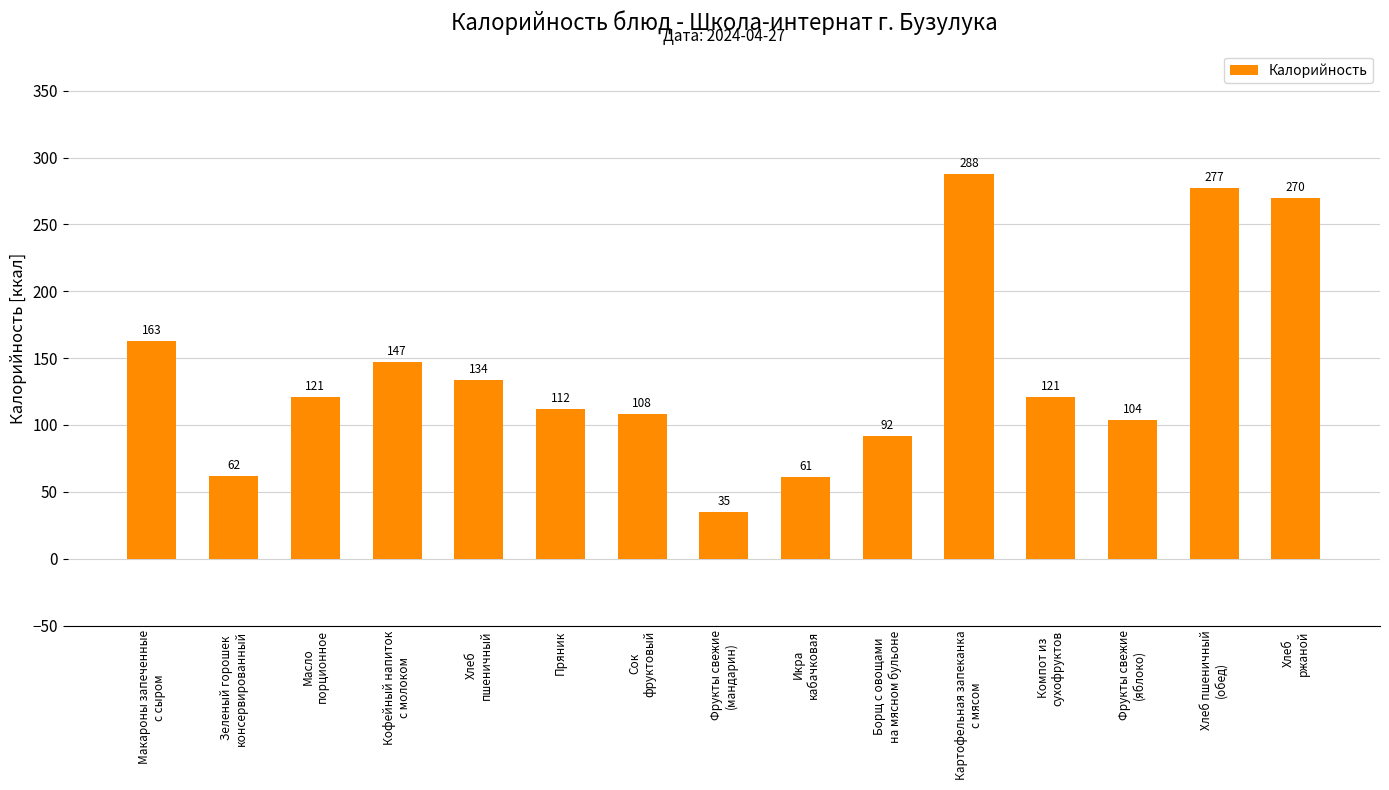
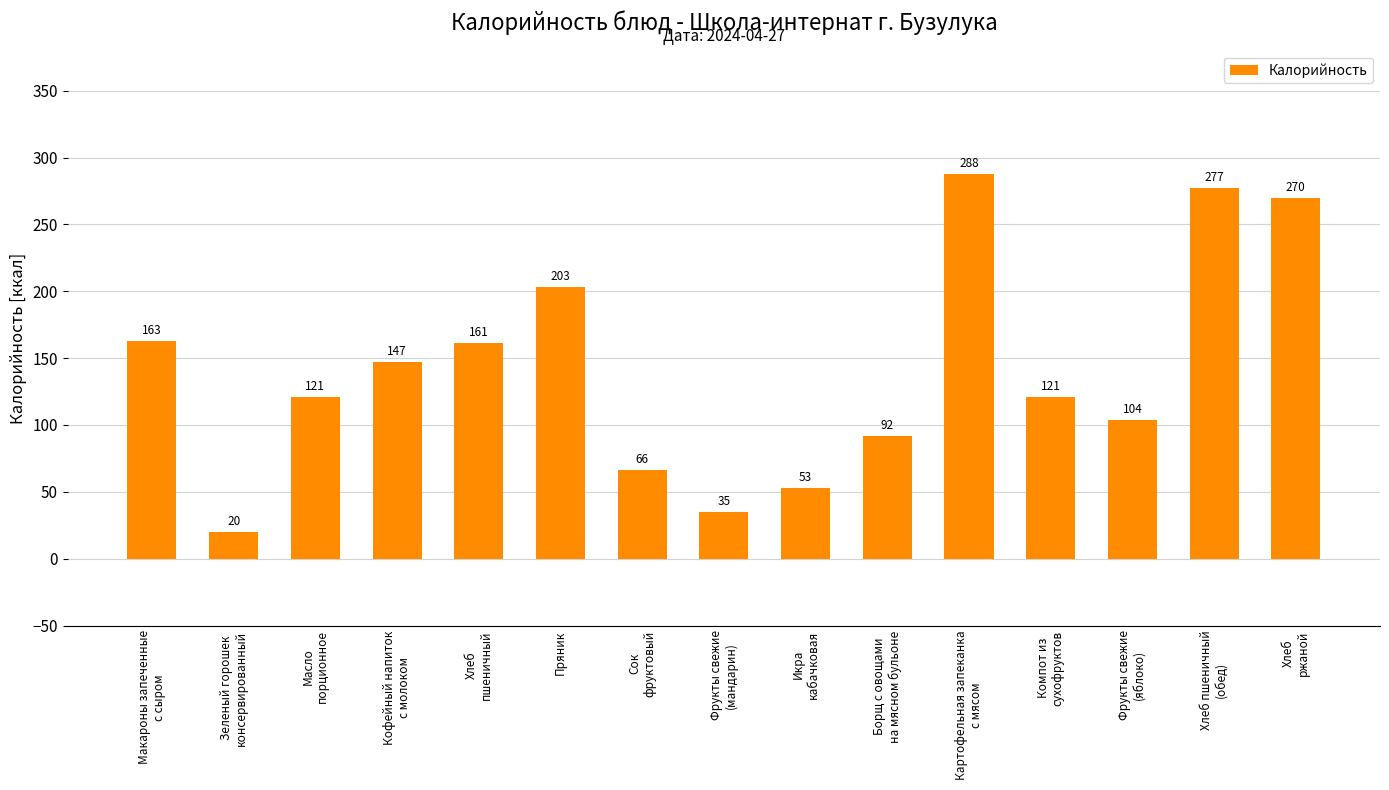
Зеленый горошек консервированный: 62 -> 20
Хлеб пшеничный: 134 -> 161
Пряник: 112 -> 203
Сок фруктовый: 108 -> 66
Икра кабачковая: 61 -> 53
